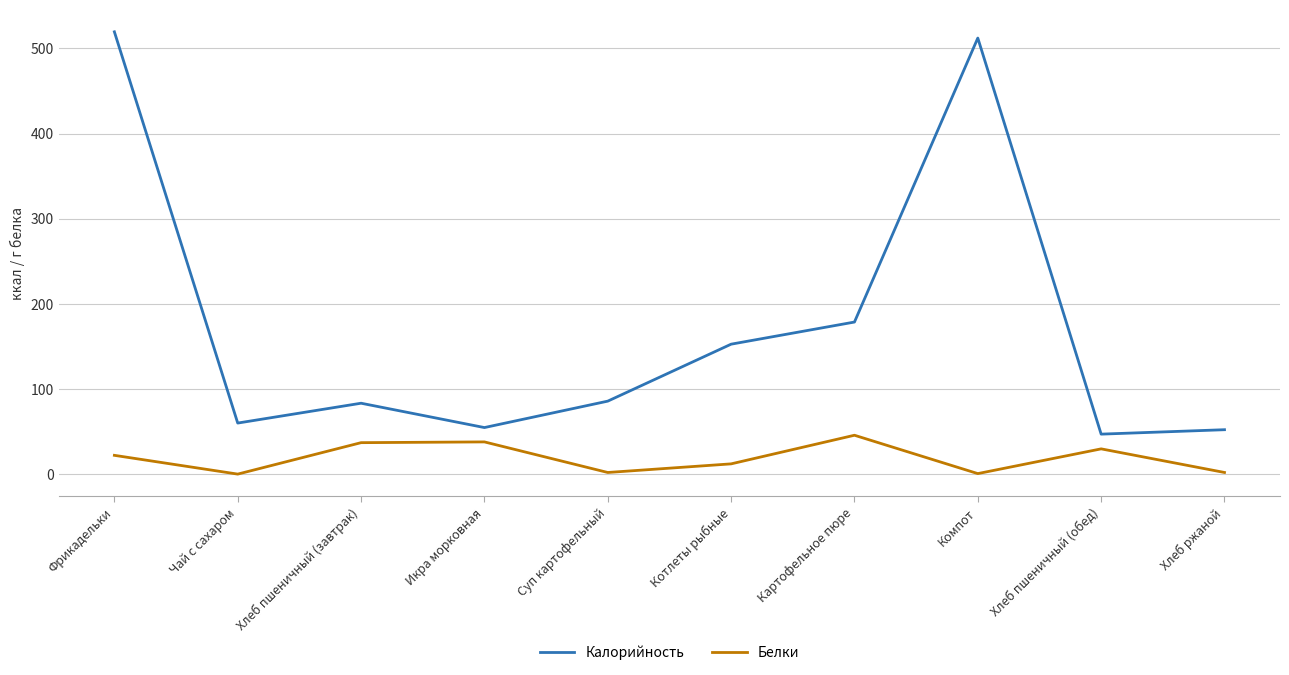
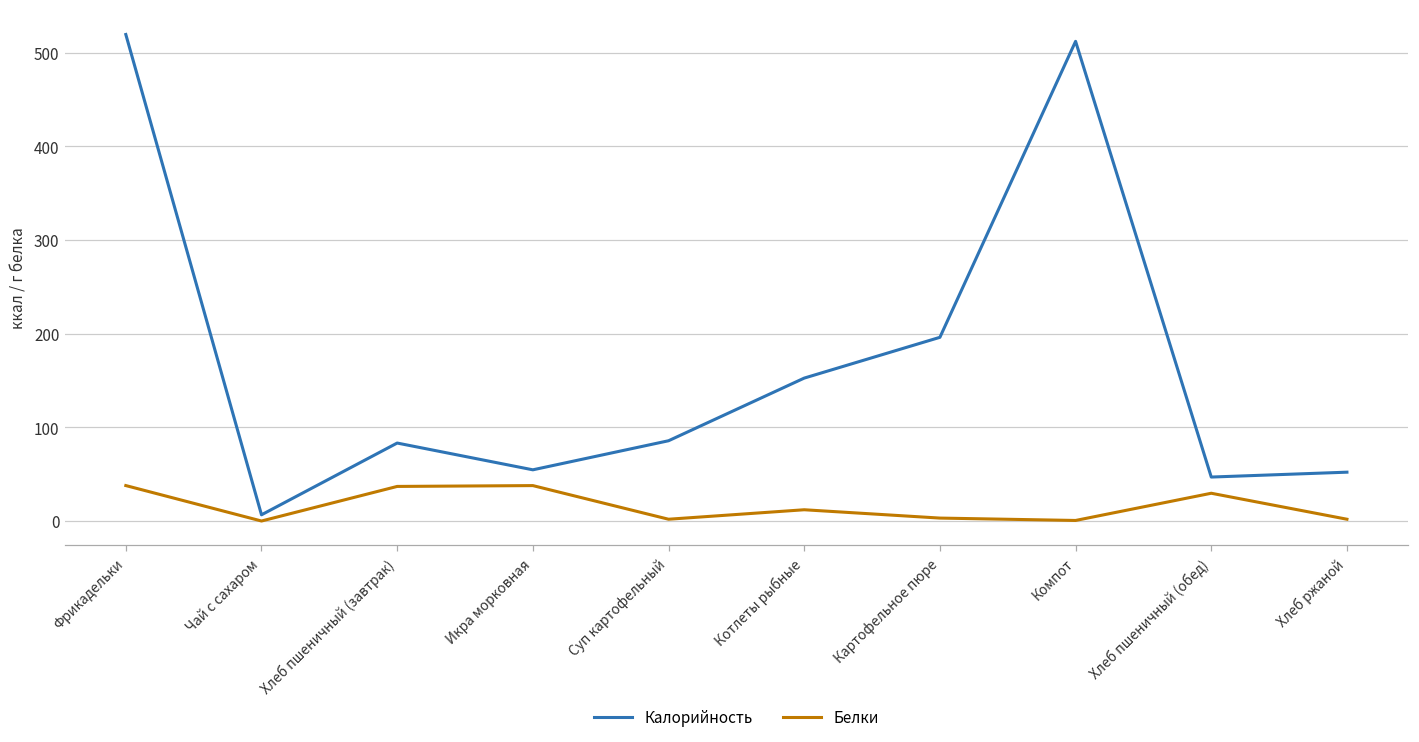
Белки, Фрикадельки: 20 -> 40
Калорийность, Чай с сахаром: 60 -> 10
Калорийность, Картофельное пюре: 180 -> 200
Белки, Картофельное пюре: 50 -> 0
